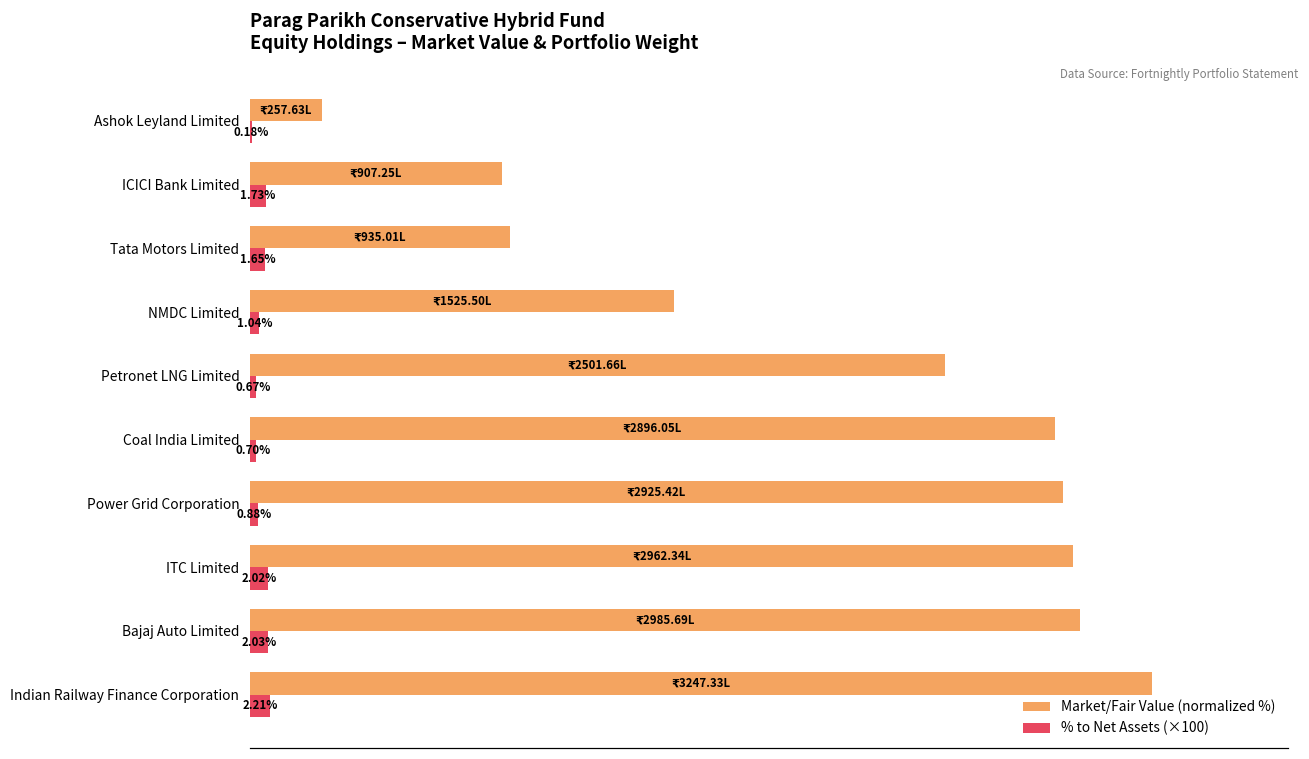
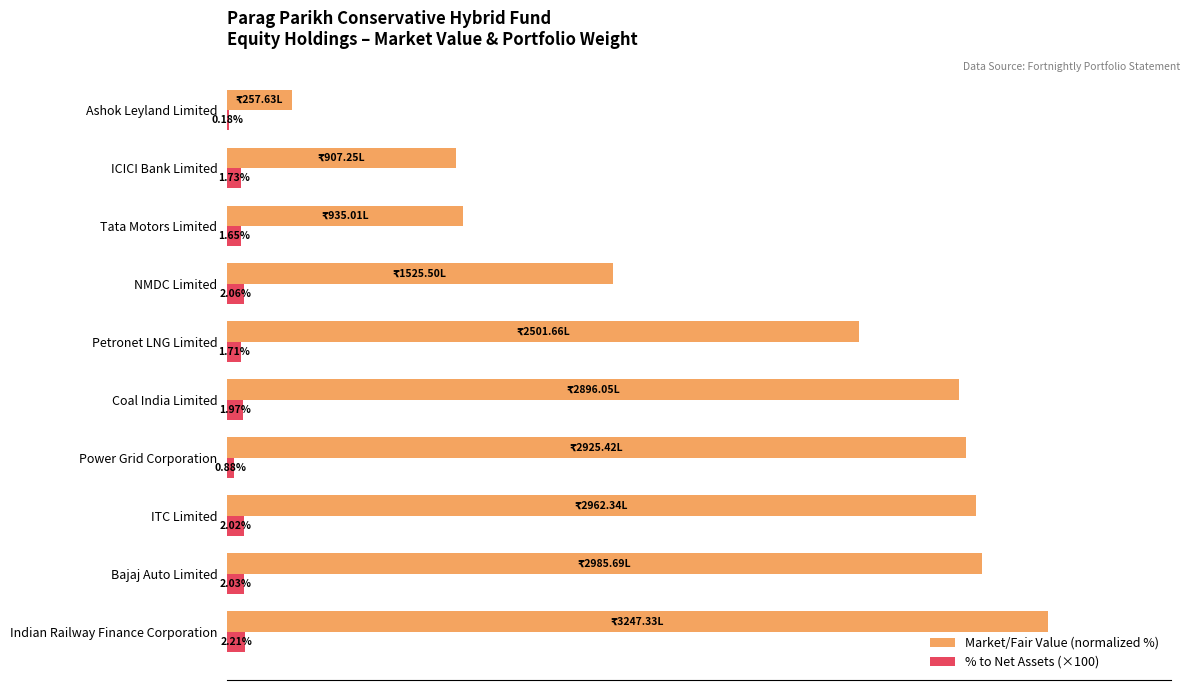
% to Net Assets (×100), NMDC Limited: 1.04% -> 2.06%
% to Net Assets (×100), Petronet LNG Limited: 0.67% -> 1.71%
% to Net Assets (×100), Coal India Limited: 0.70% -> 1.97%
